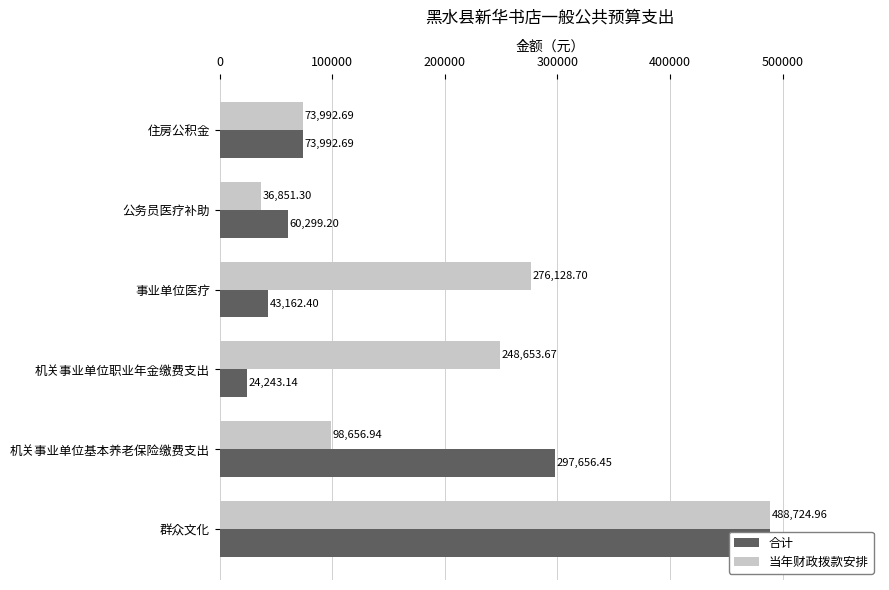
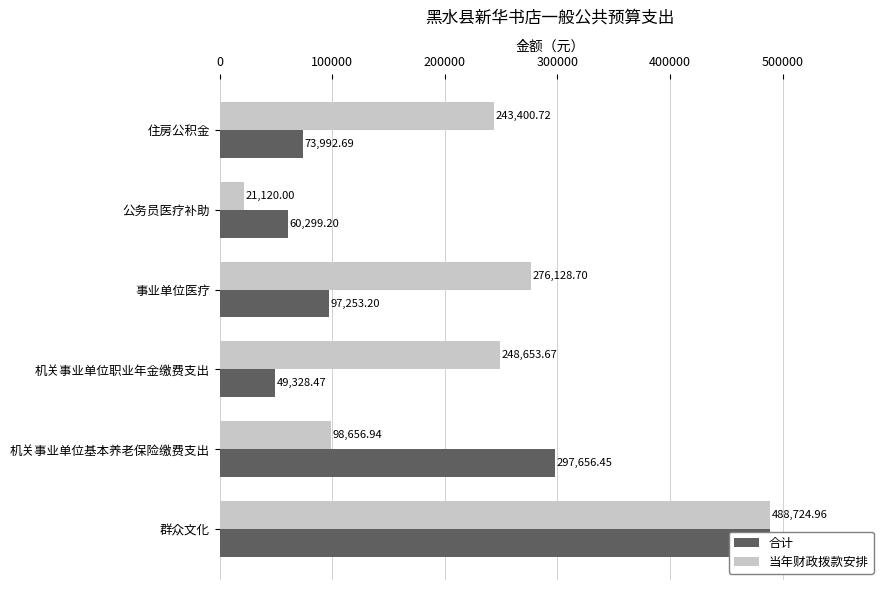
当年财政拨款安排, 住房公积金: 73,992.69 -> 243,400.72
当年财政拨款安排, 公务员医疗补助: 36,851.30 -> 21,120.00
合计, 事业单位医疗: 43,162.40 -> 97,253.20
合计, 机关事业单位职业年金缴费支出: 24,243.14 -> 49,328.47
